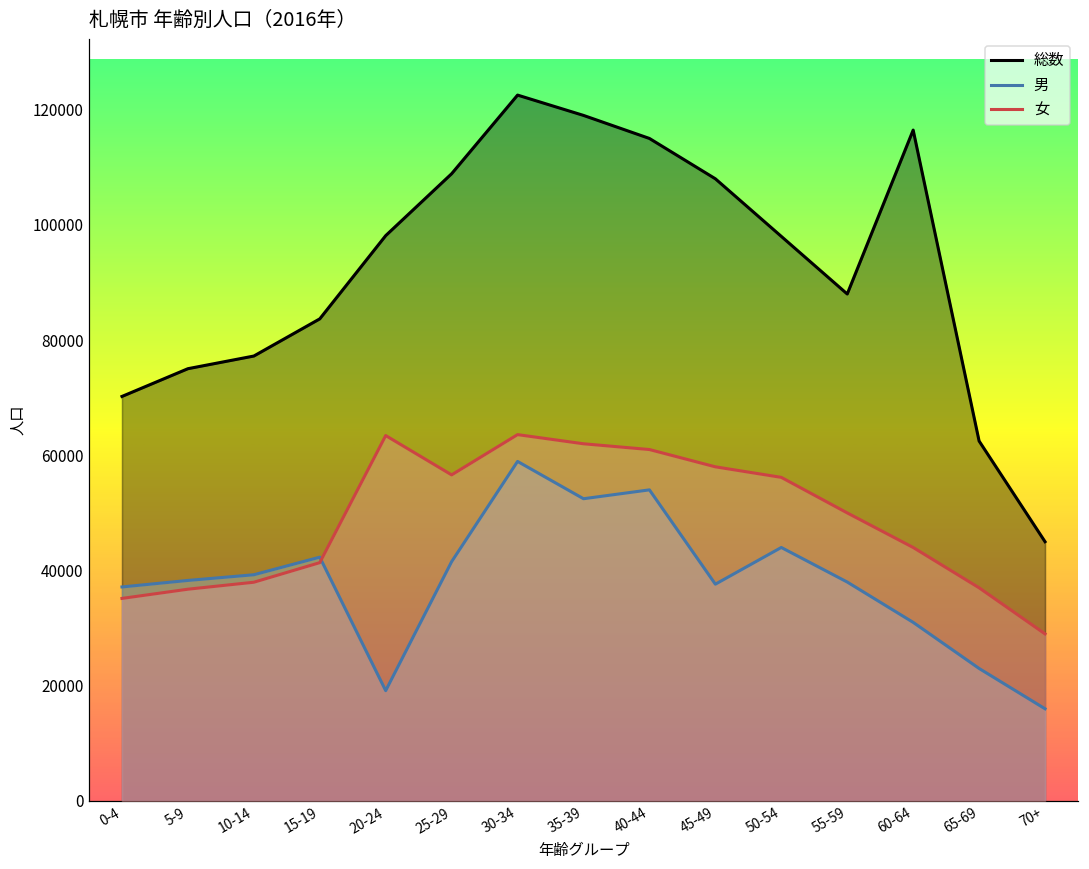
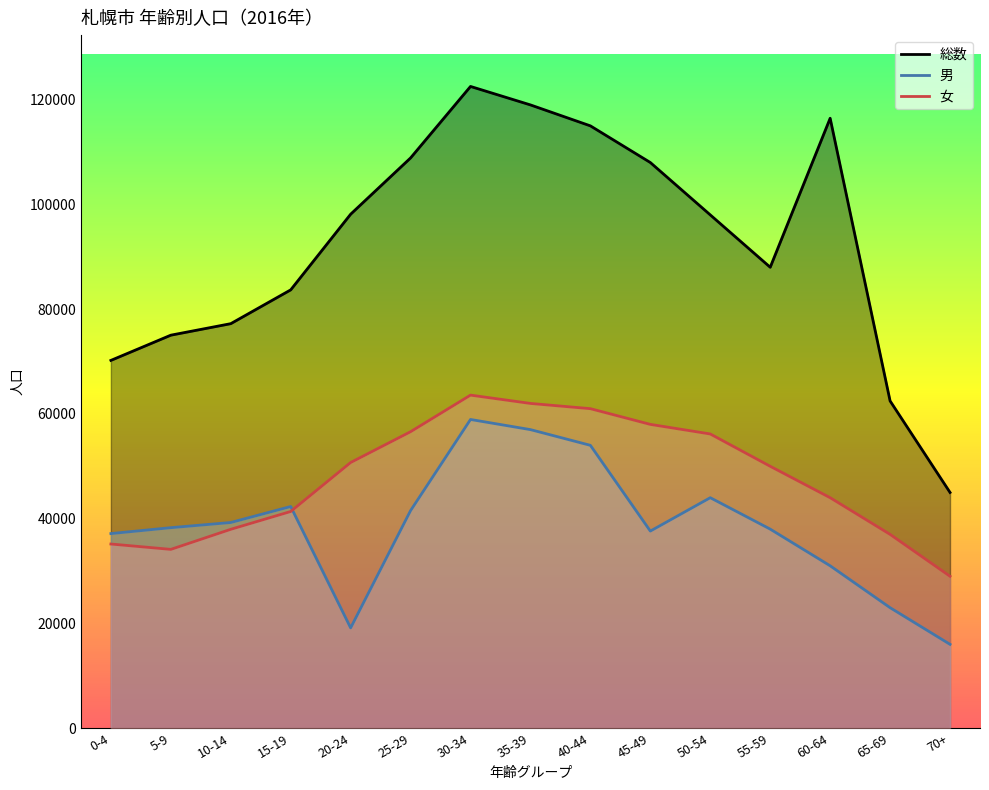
女, 5-9: 37000 -> 34000
女, 20-24: 63000 -> 51000
男, 35-39: 52000 -> 57000
